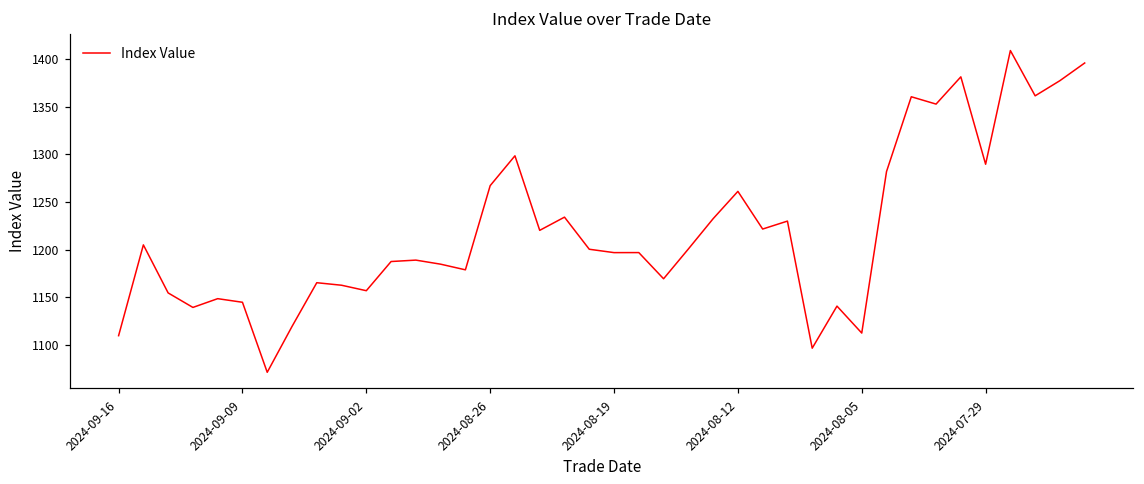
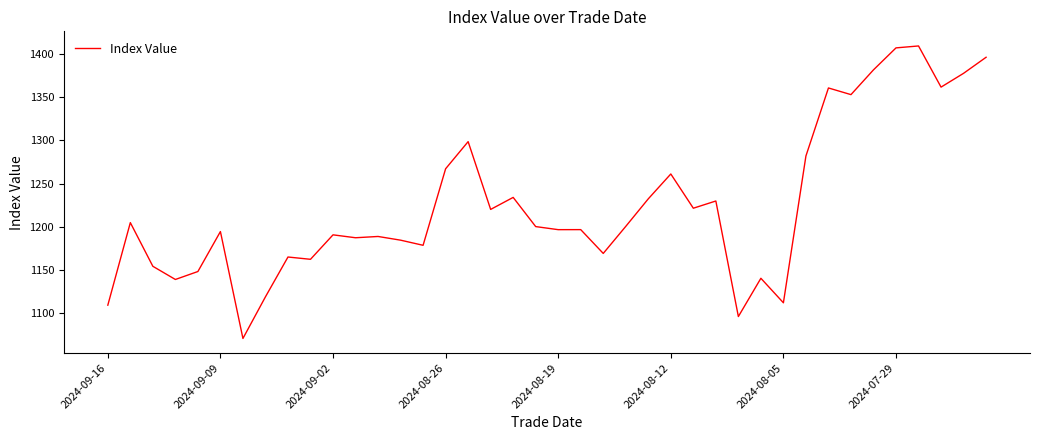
2024-09-09: 1140 -> 1190
2024-09-02: 1160 -> 1190
2024-07-29: 1290 -> 1410
